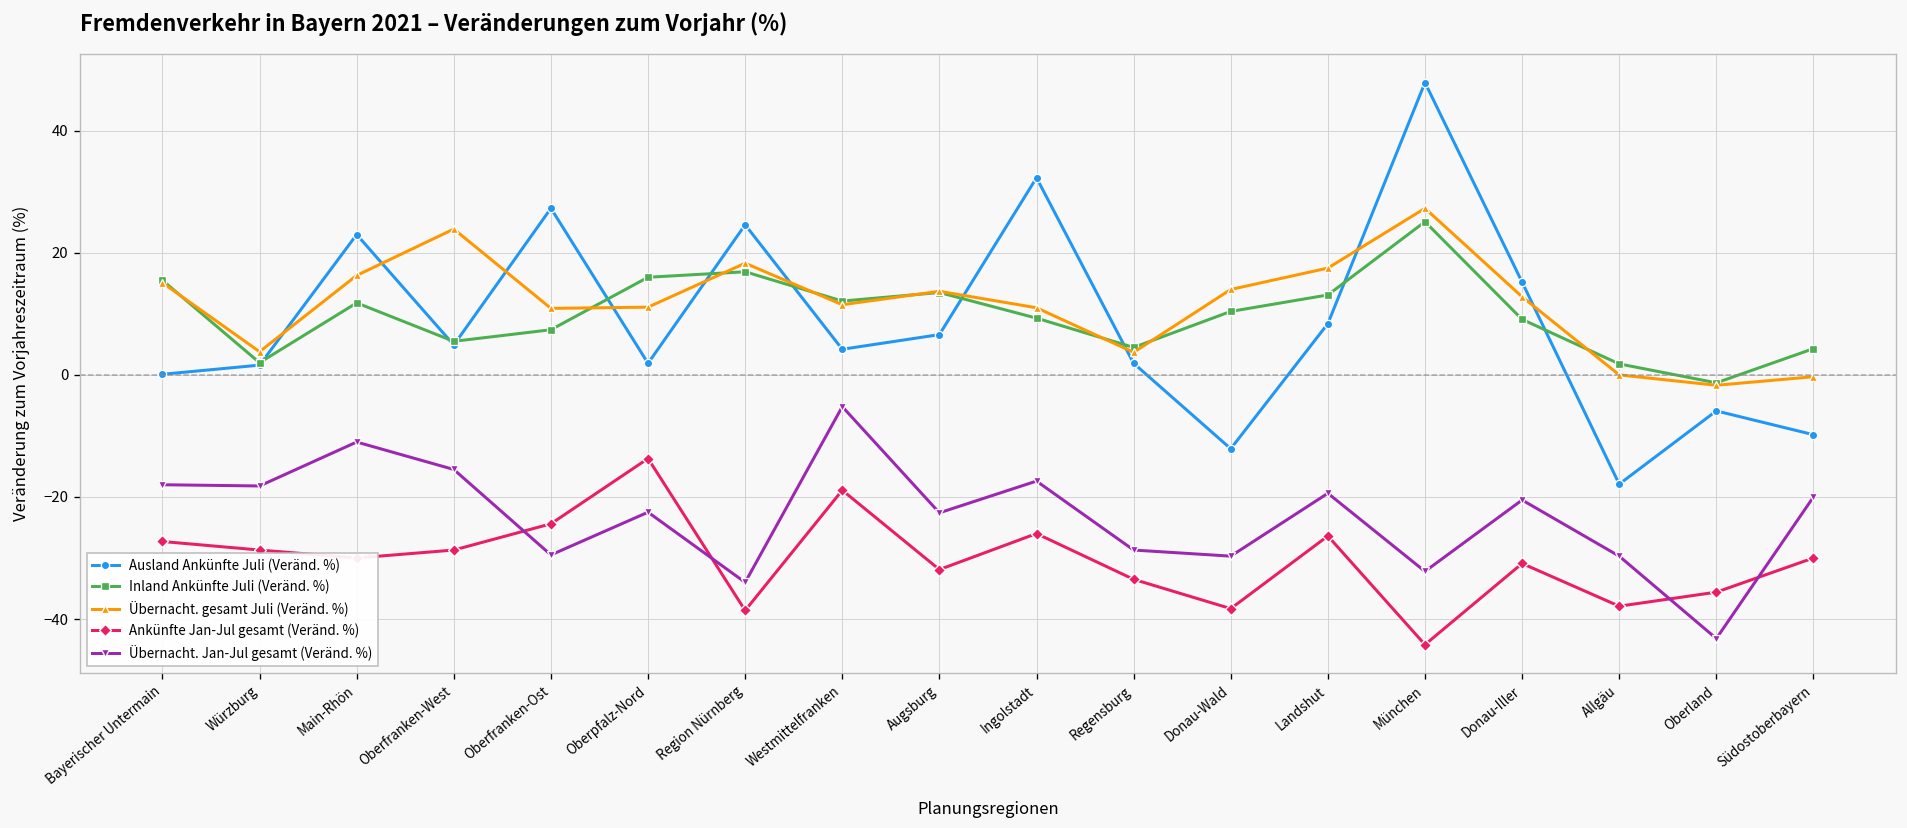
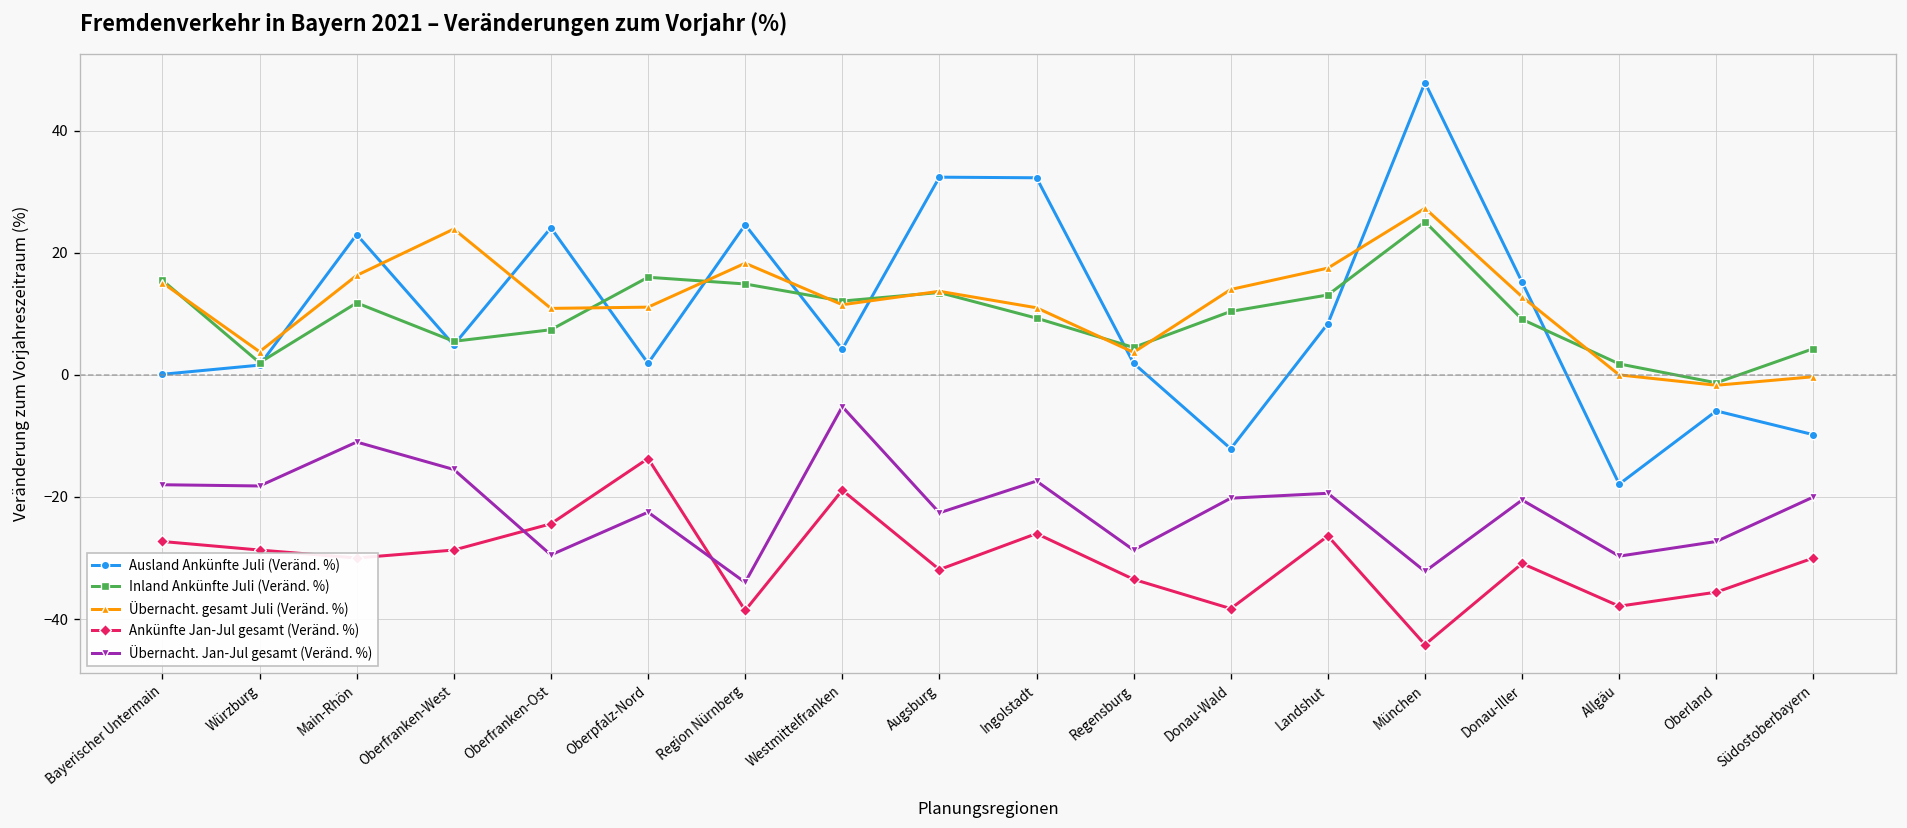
Ausland Ankünfte Juli (Veränd. %), Oberfranken-Ost: 27 -> 24
Inland Ankünfte Juli (Veränd. %), Region Nürnberg: 17 -> 15
Ausland Ankünfte Juli (Veränd. %), Augsburg: 7 -> 32
Übernacht. Jan-Jul gesamt (Veränd. %), Donau-Wald: -30 -> -20
Übernacht. Jan-Jul gesamt (Veränd. %), Oberland: -43 -> -27
